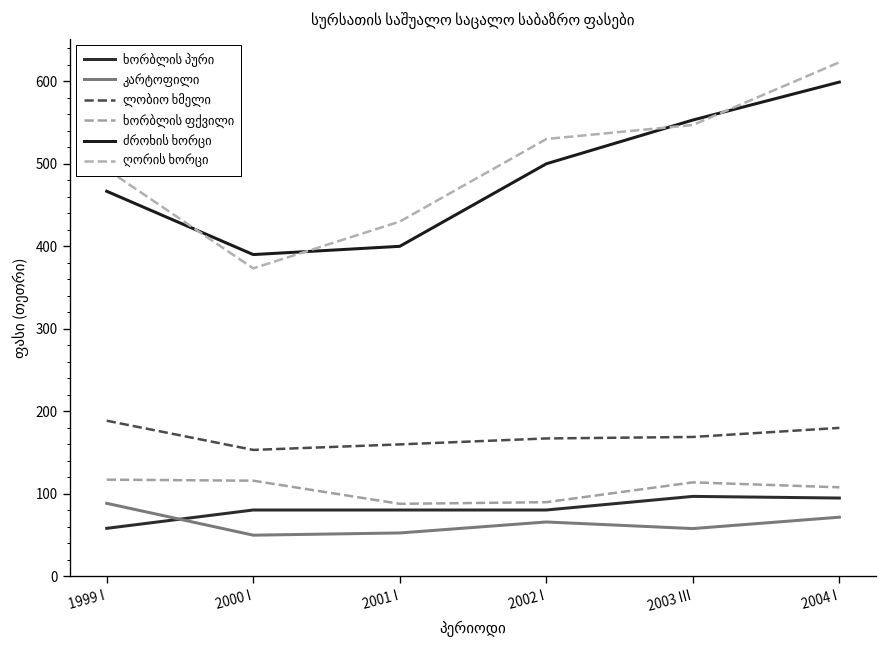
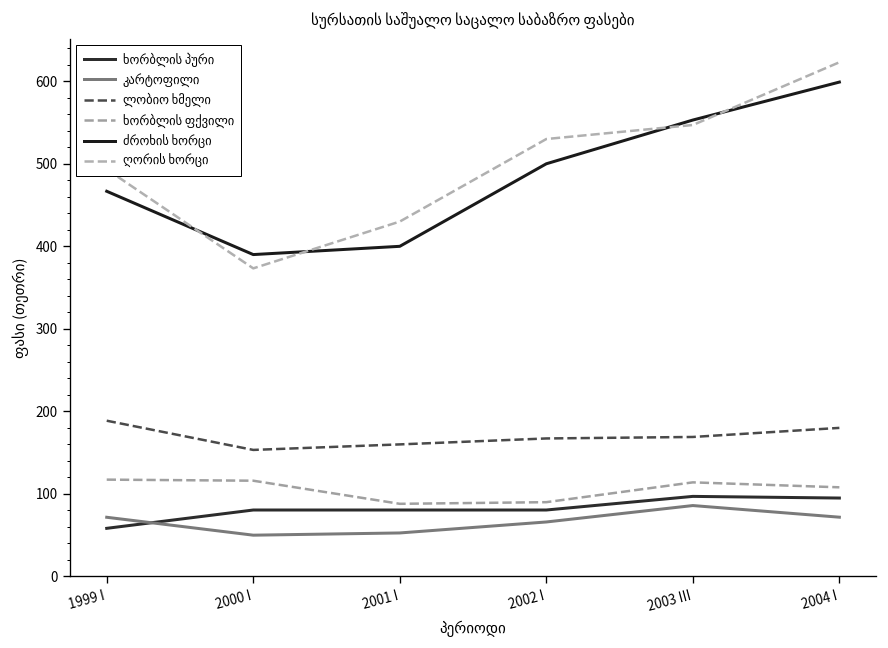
კარტოფილი, 1999 I: 90 -> 70
კარტოფილი, 2003 III: 60 -> 90
